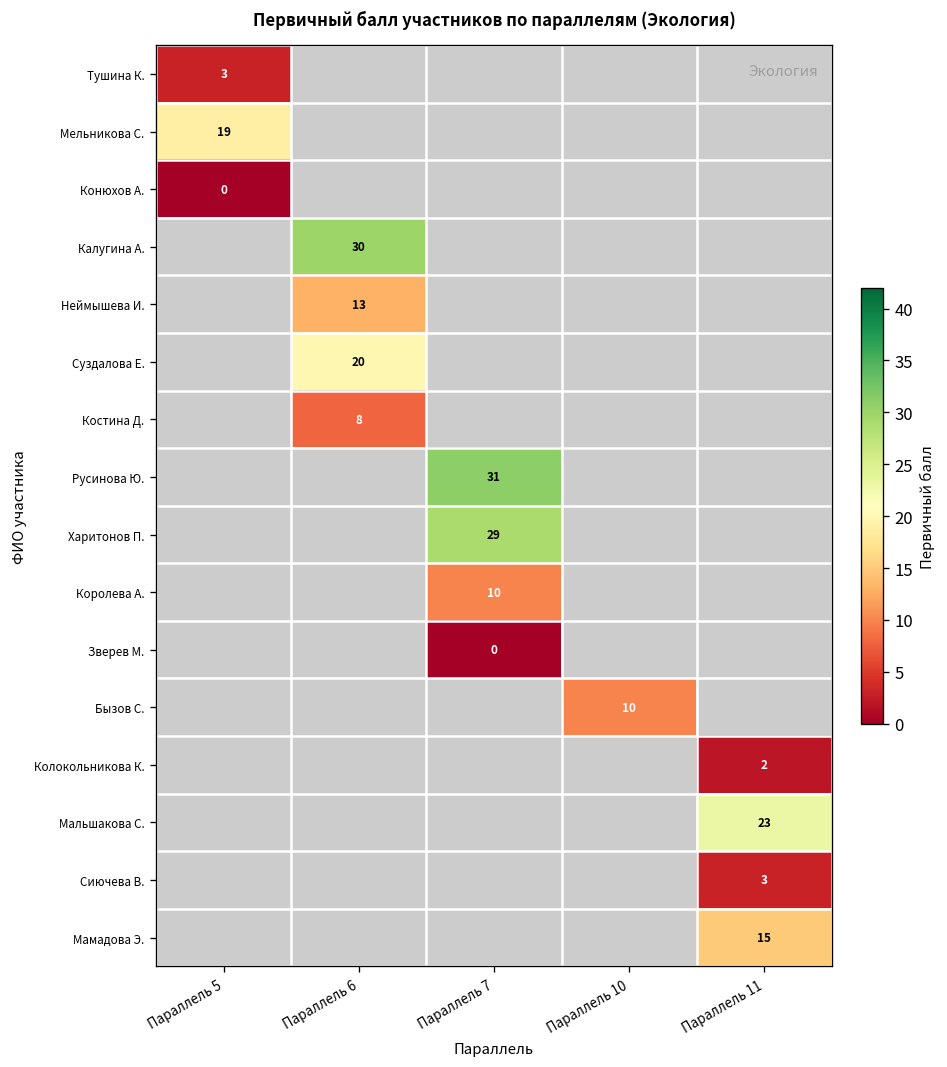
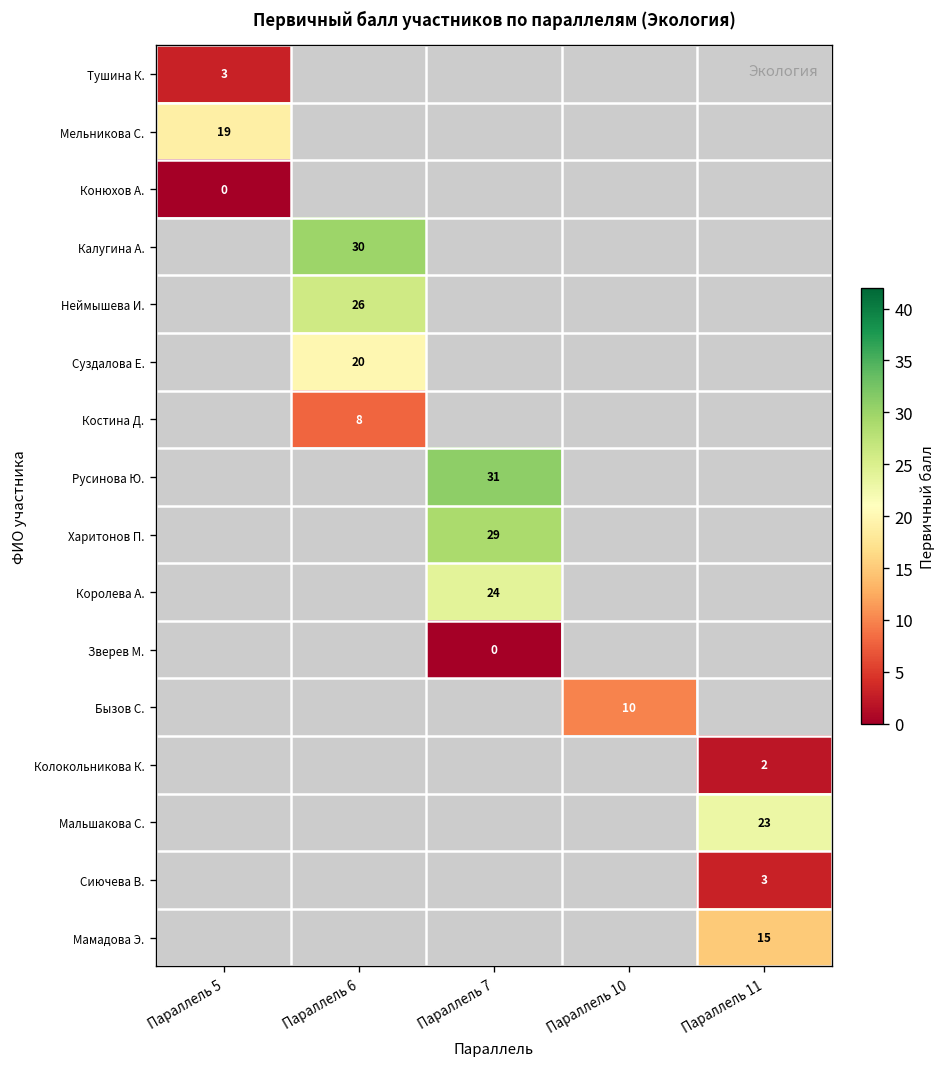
Неймышева И., Параллель 6: 13 -> 26
Королева А., Параллель 7: 10 -> 24
